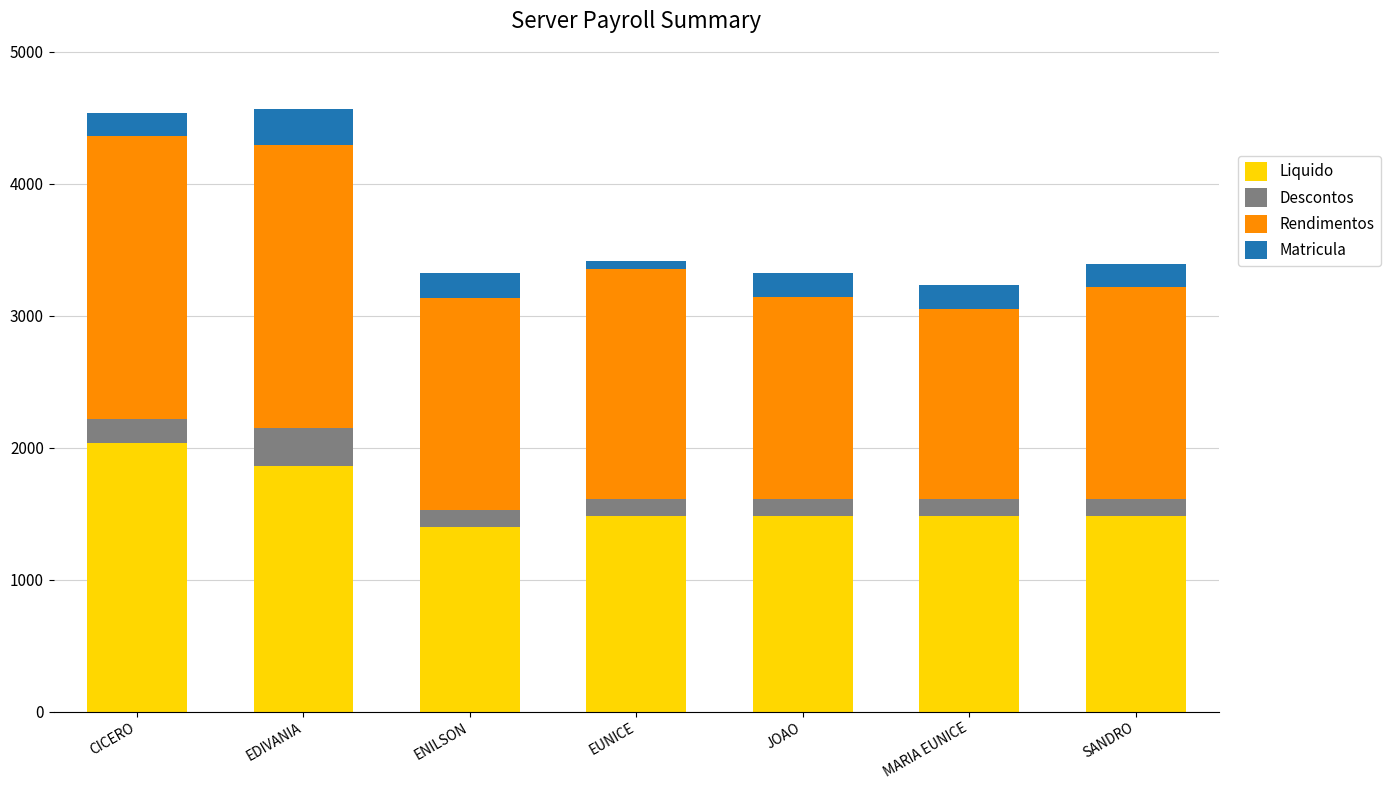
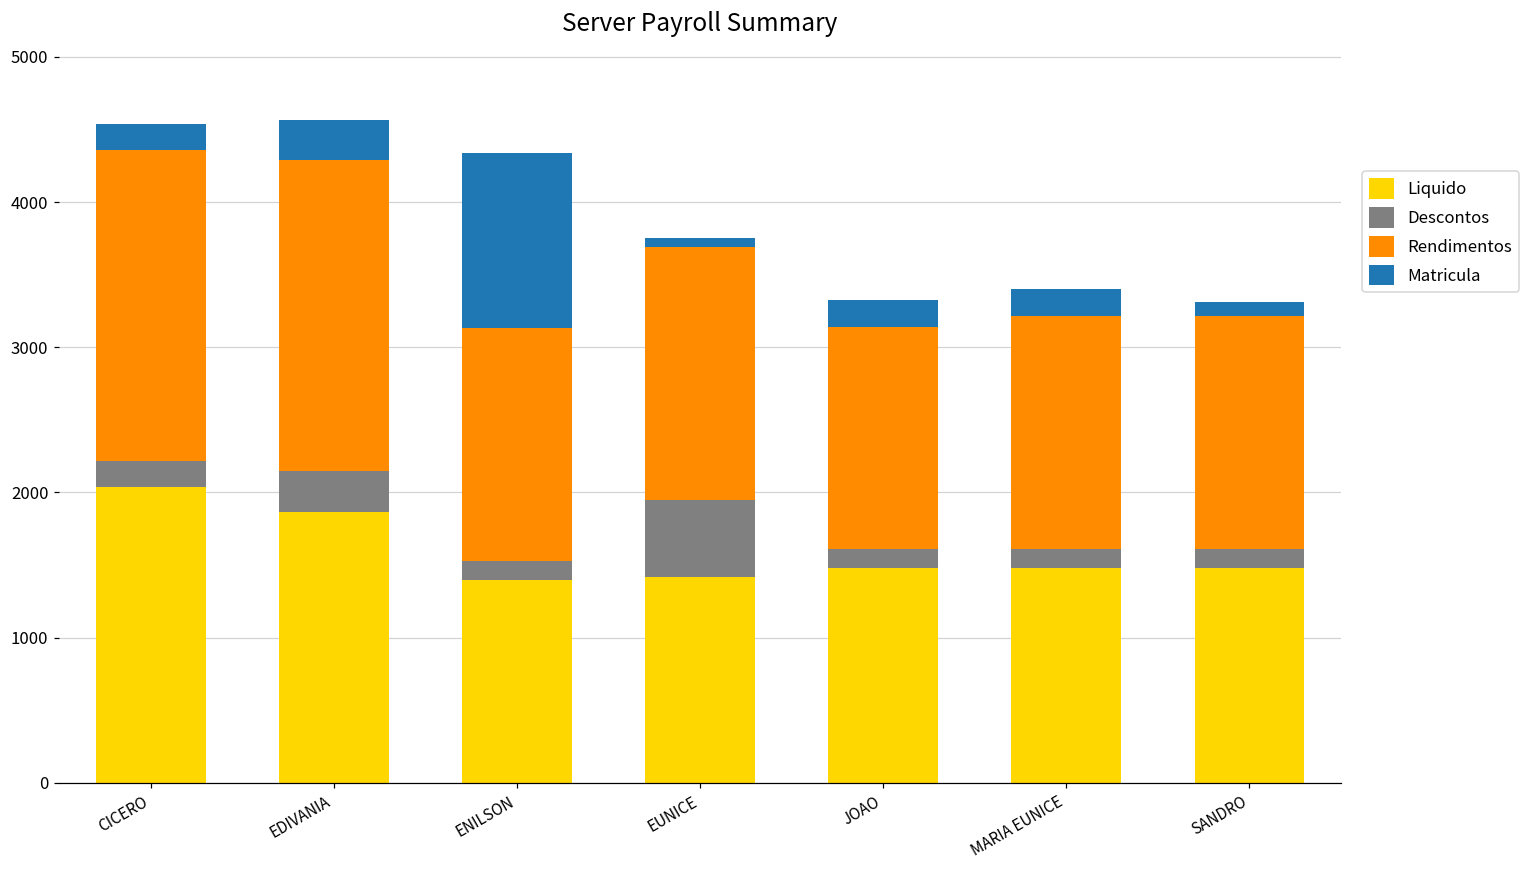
Matricula, ENILSON: 180 -> 1200
Liquido, EUNICE: 1480 -> 1420
Descontos, EUNICE: 130 -> 530
Rendimentos, MARIA EUNICE: 1440 -> 1610
Matricula, SANDRO: 180 -> 100
